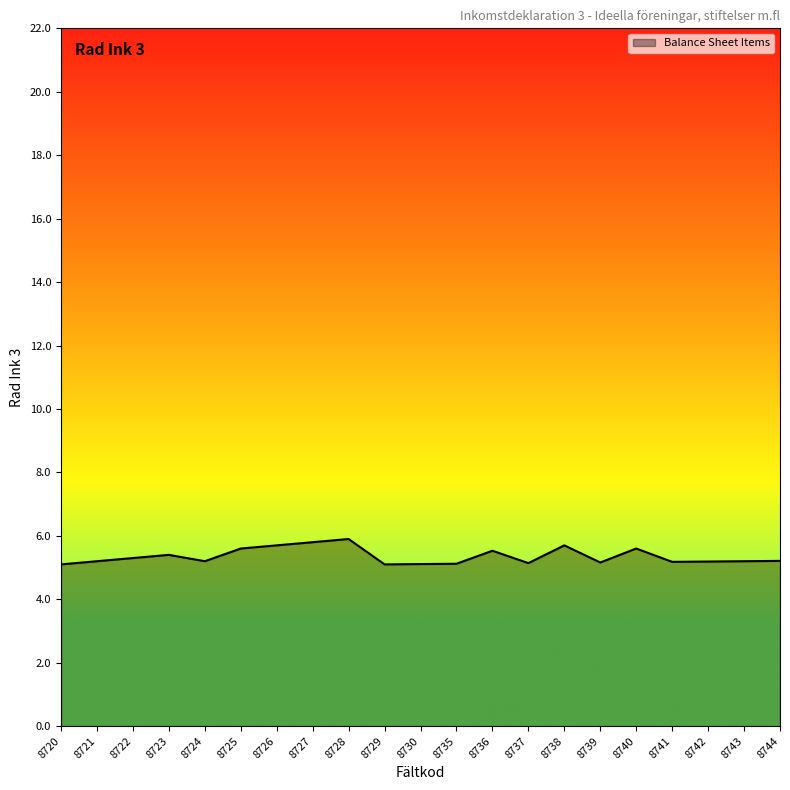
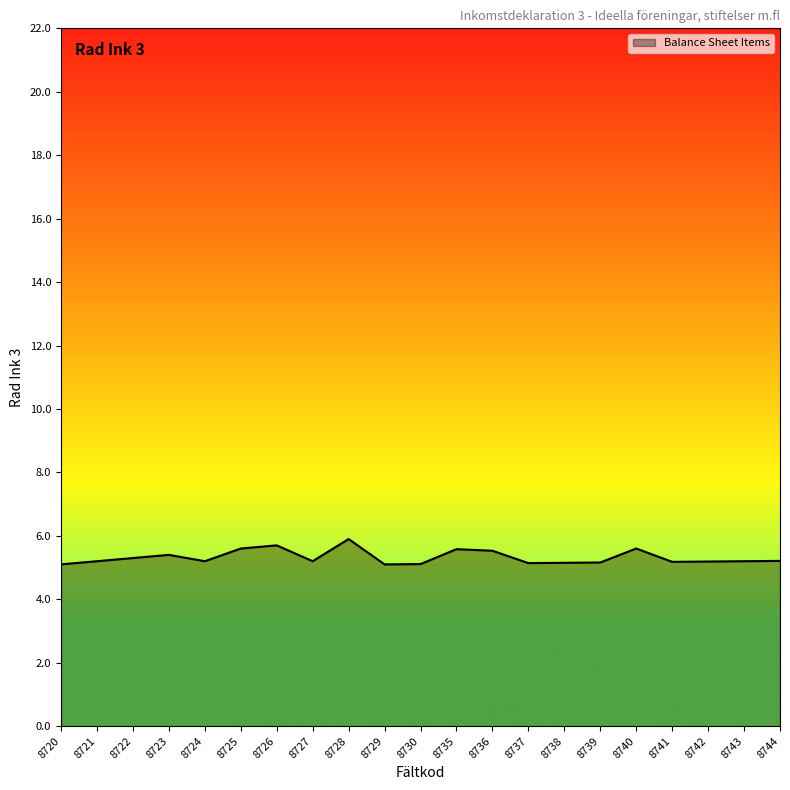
8727: 5.8 -> 5.2
8735: 5.1 -> 5.6
8738: 5.7 -> 5.2
